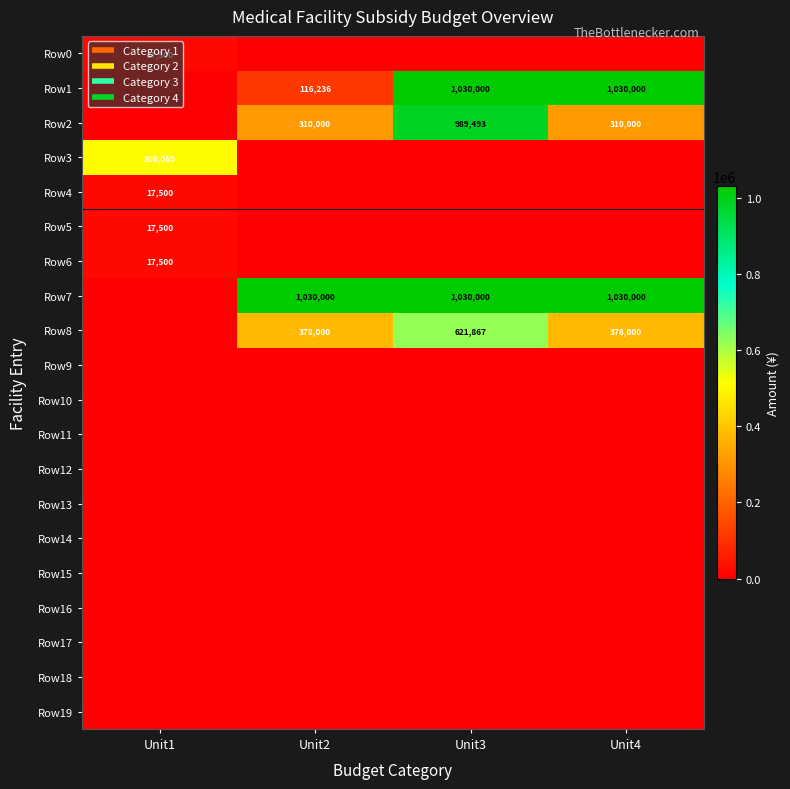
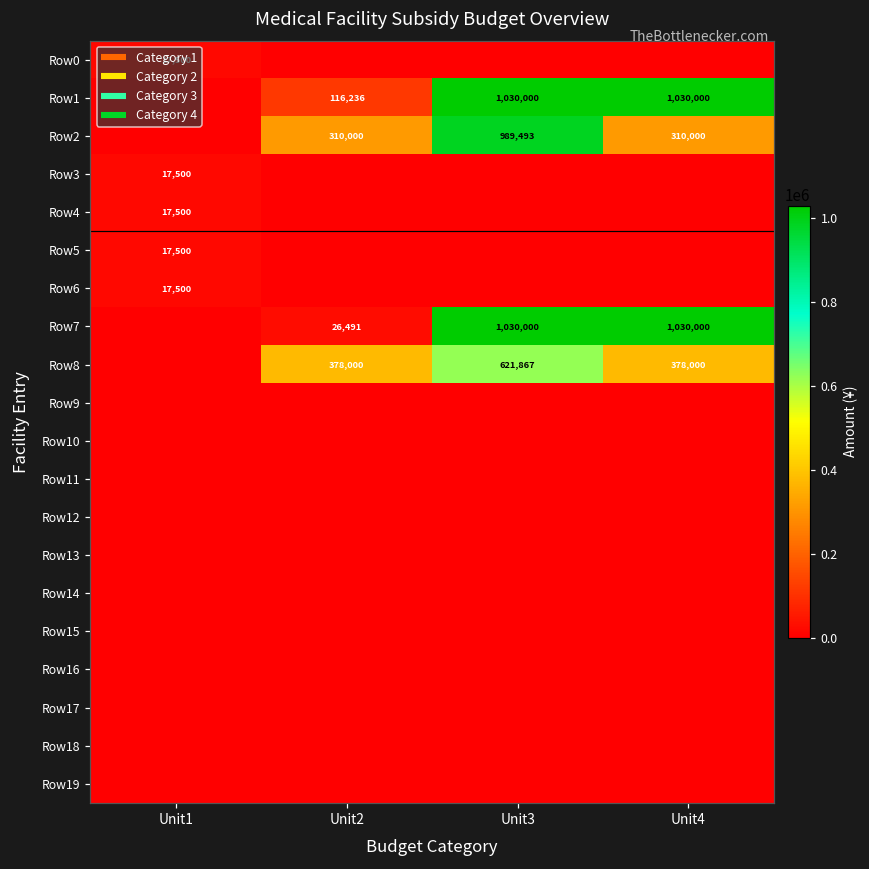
Row3, Unit1: 508,069 -> 17,500
Row7, Unit2: 1,030,000 -> 26,491
